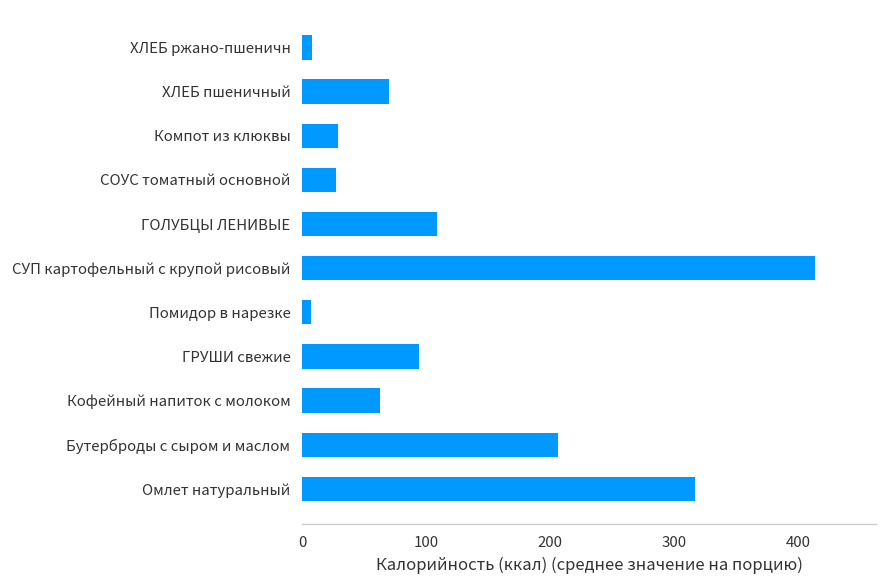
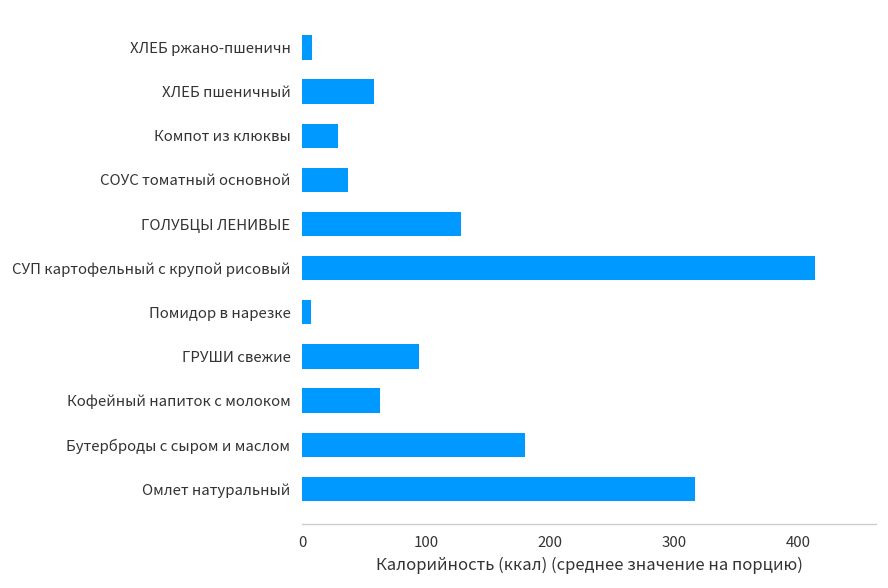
ХЛЕБ пшеничный: 70 -> 58
СОУС томатный основной: 28 -> 37
ГОЛУБЦЫ ЛЕНИВЫЕ: 109 -> 128
Бутерброды с сыром и маслом: 206 -> 180
